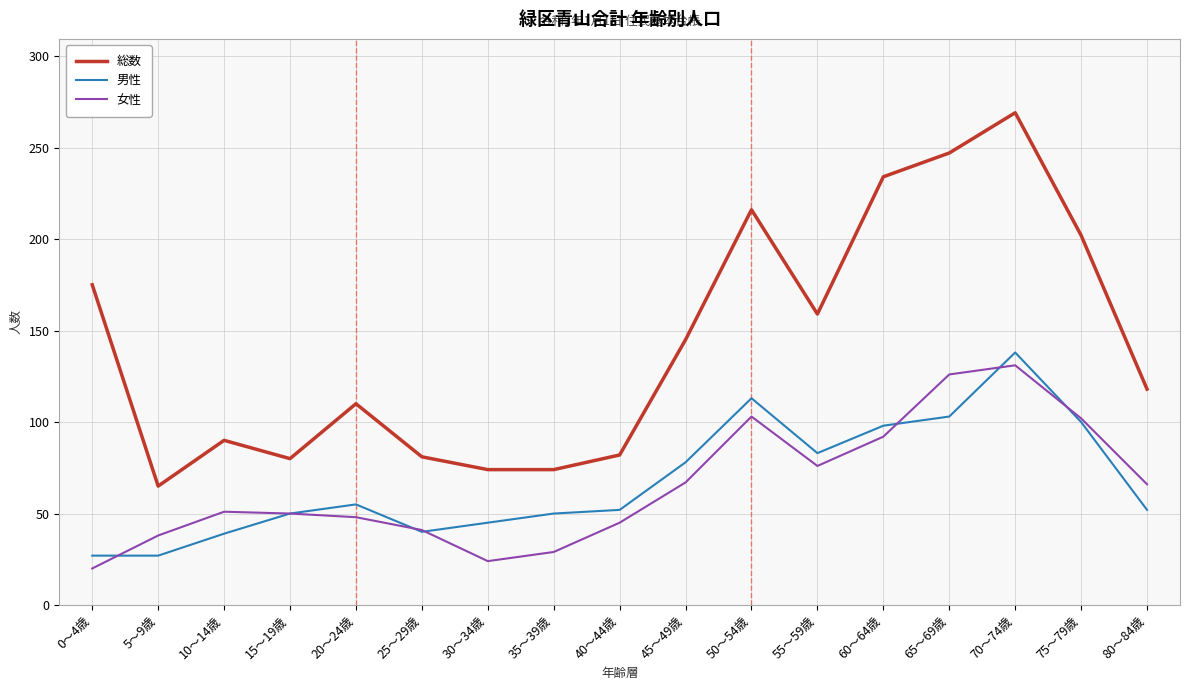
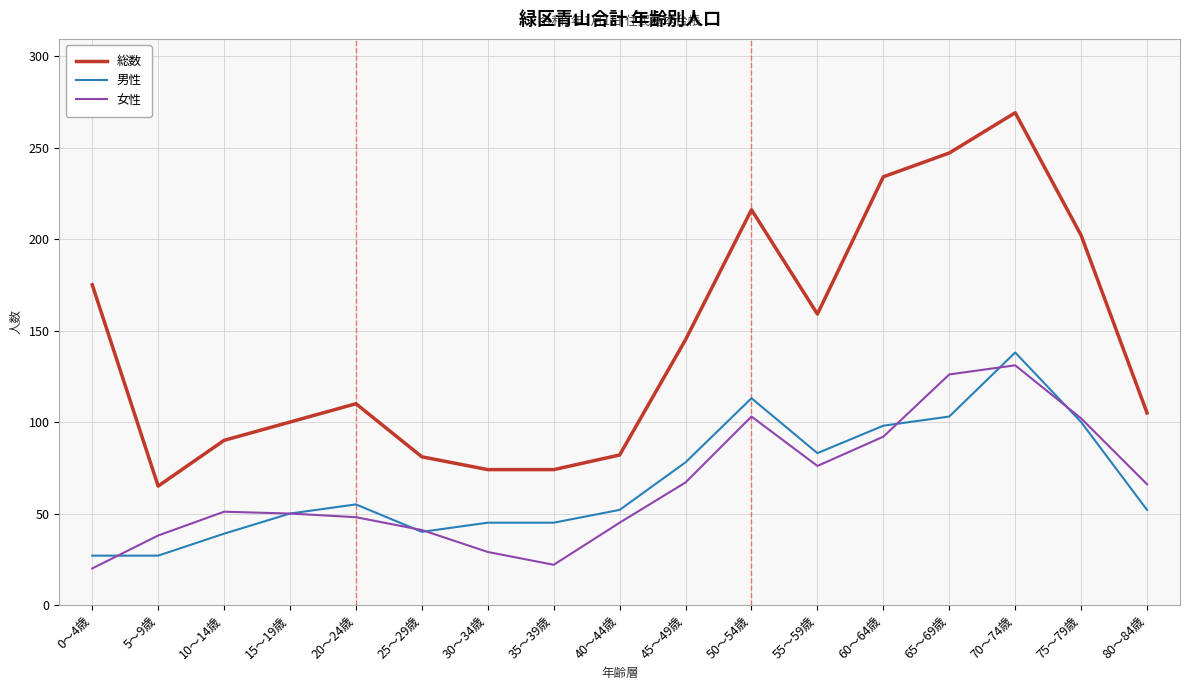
総数, 15～19歳: 80 -> 100
女性, 30～34歳: 24 -> 29
男性, 35～39歳: 50 -> 45
女性, 35～39歳: 29 -> 22
総数, 80～84歳: 118 -> 105
